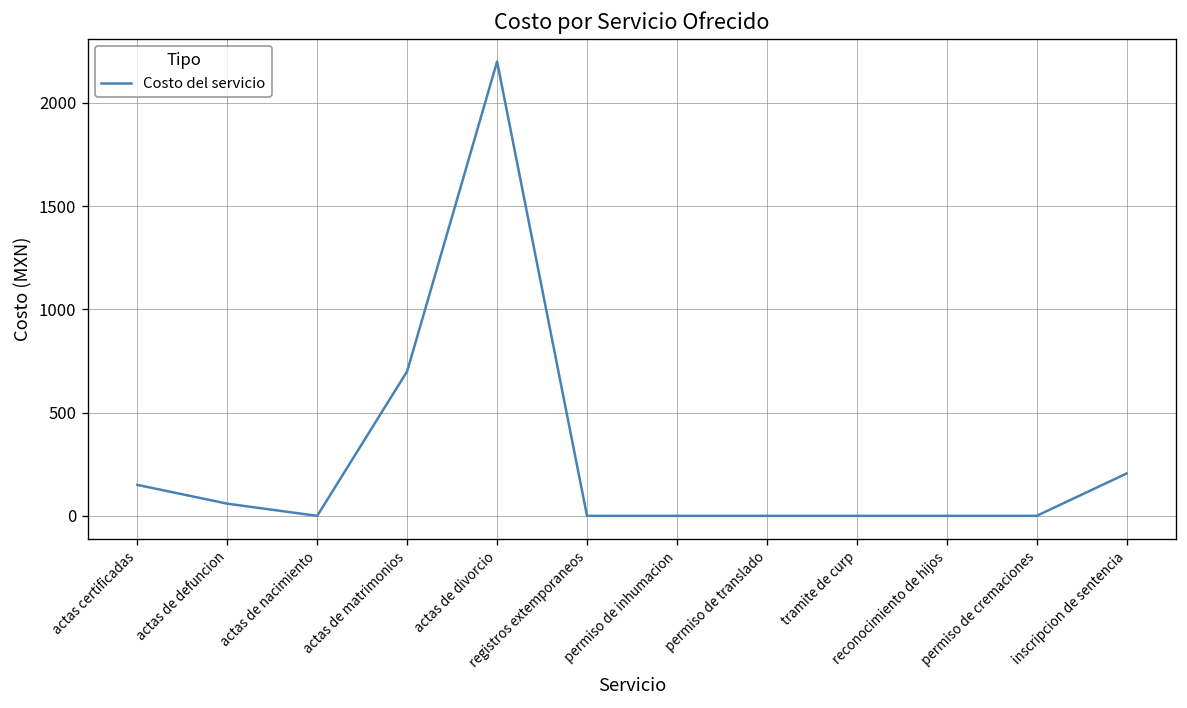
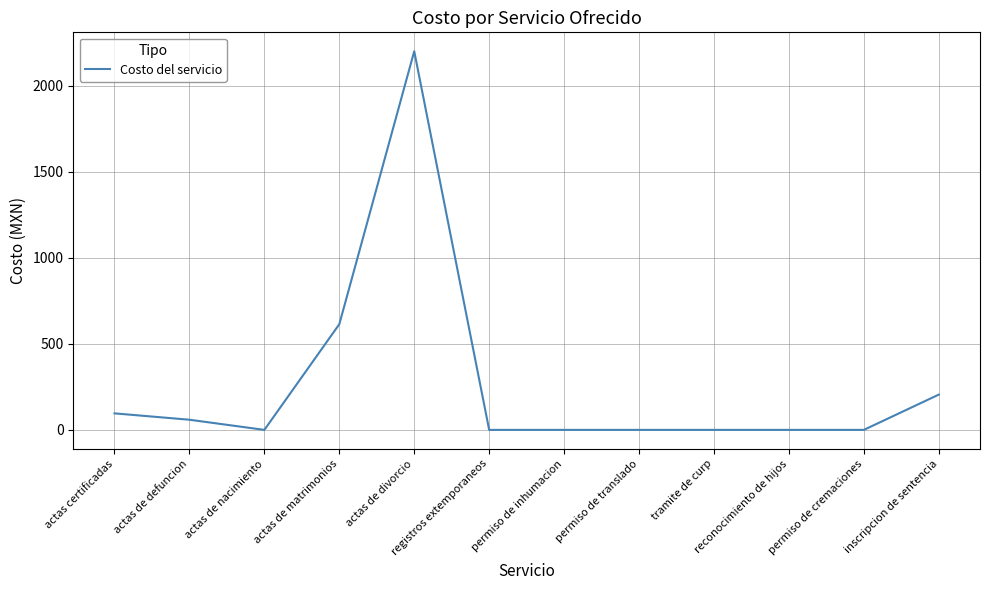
actas certificadas: 150 -> 100
actas de matrimonios: 700 -> 610
